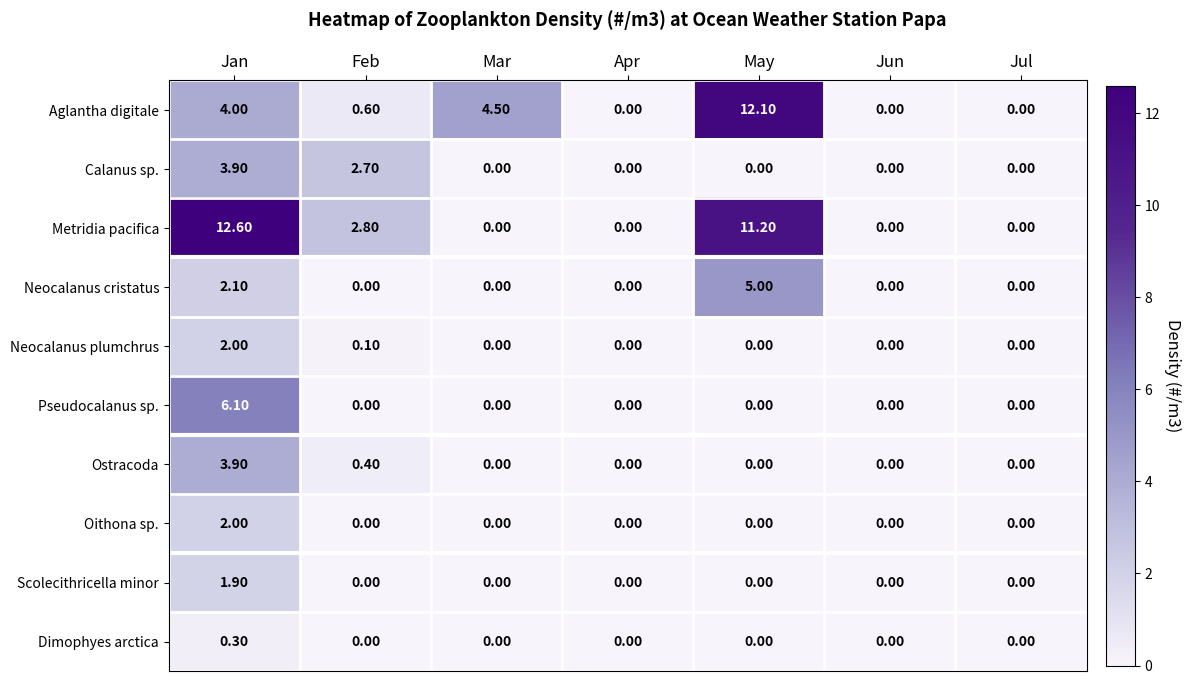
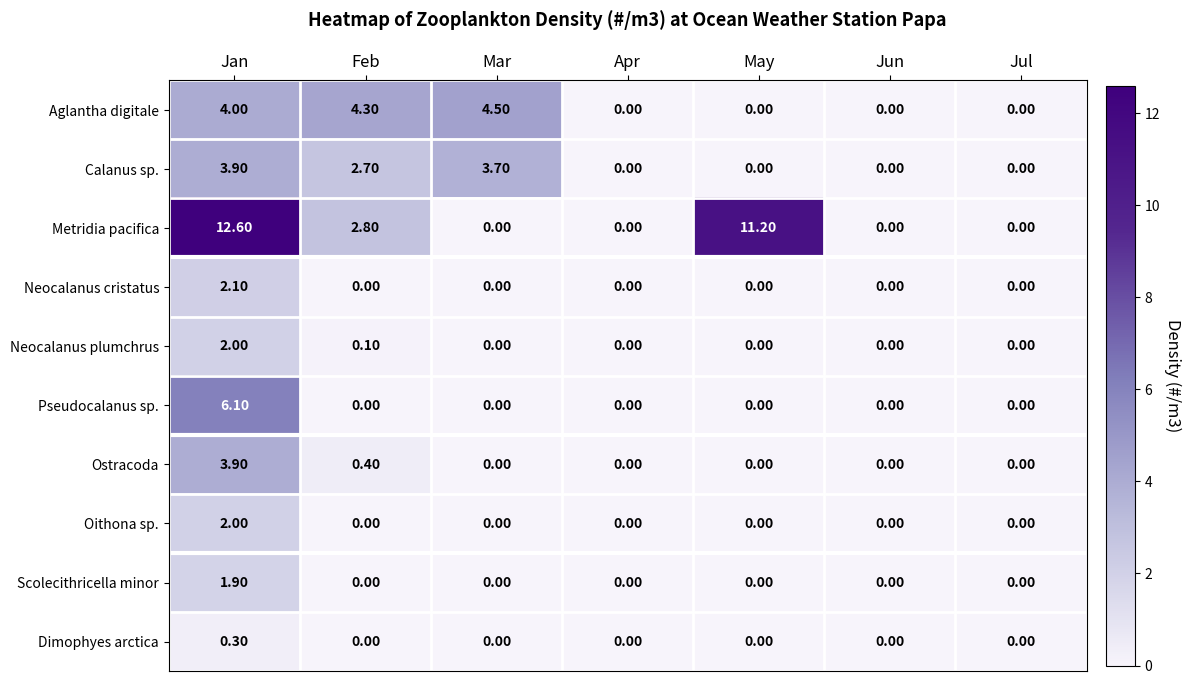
Aglantha digitale, Feb: 0.60 -> 4.30
Aglantha digitale, May: 12.10 -> 0.00
Calanus sp., Mar: 0.00 -> 3.70
Neocalanus cristatus, May: 5.00 -> 0.00
